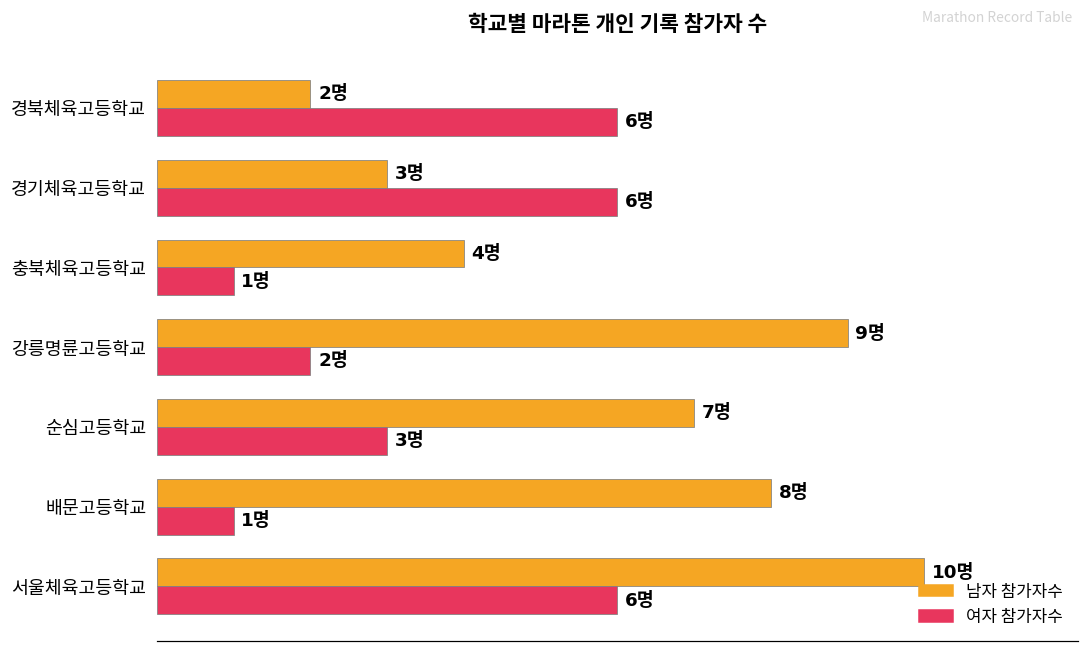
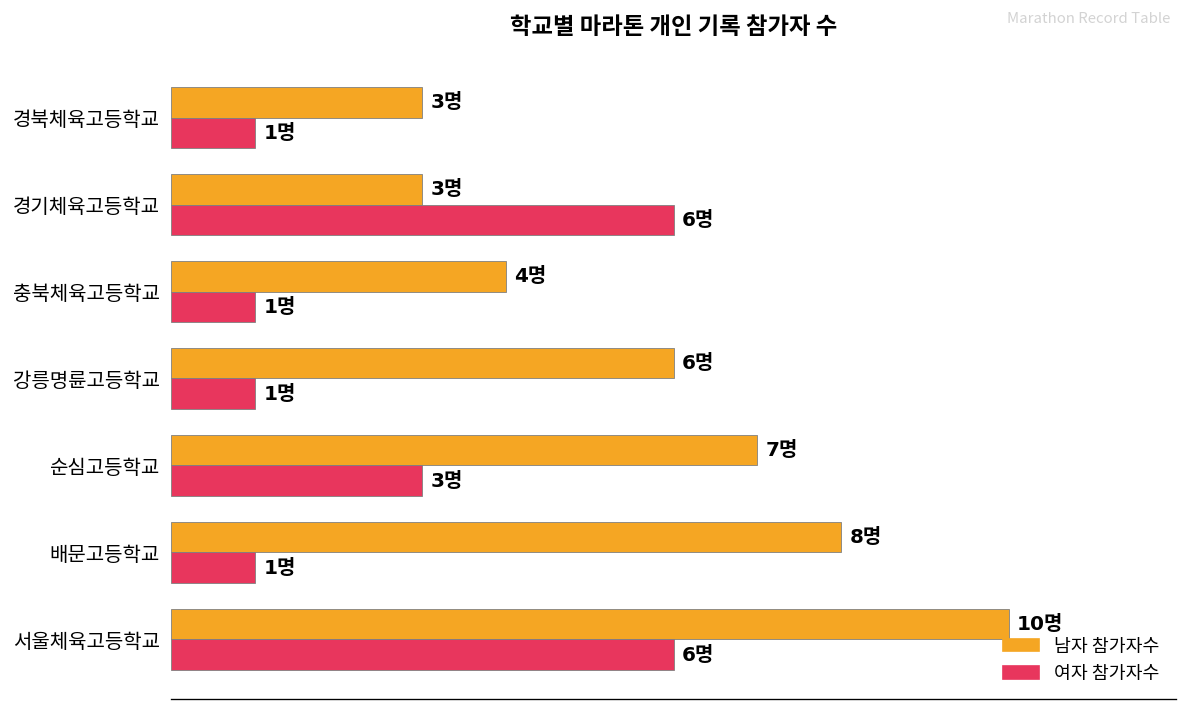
남자 참가자수, 경북체육고등학교: 2명 -> 3명
여자 참가자수, 경북체육고등학교: 6명 -> 1명
남자 참가자수, 강릉명륜고등학교: 9명 -> 6명
여자 참가자수, 강릉명륜고등학교: 2명 -> 1명
